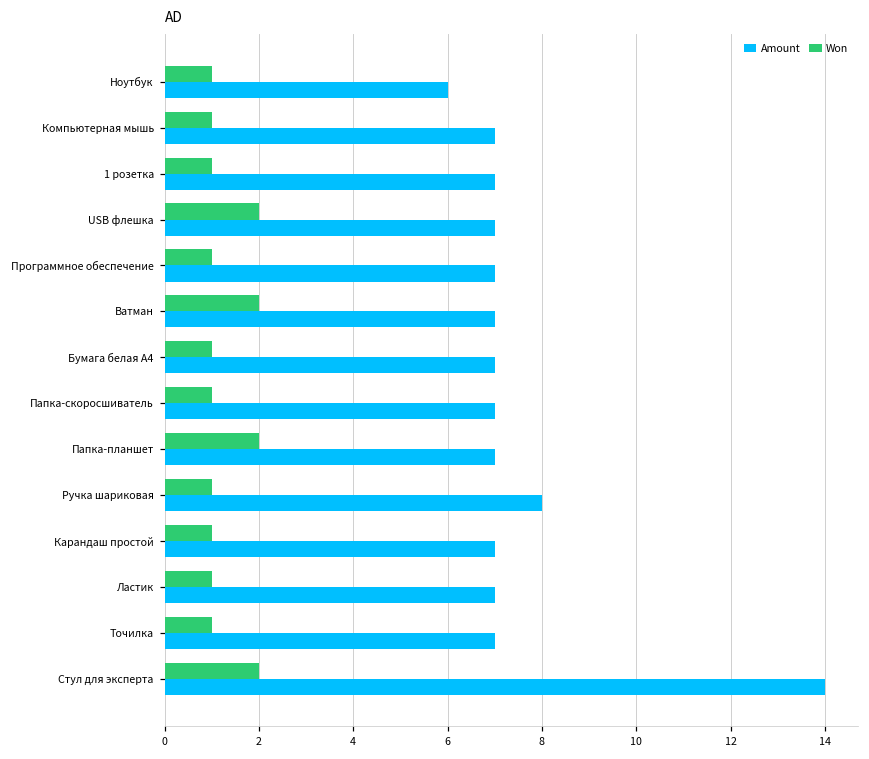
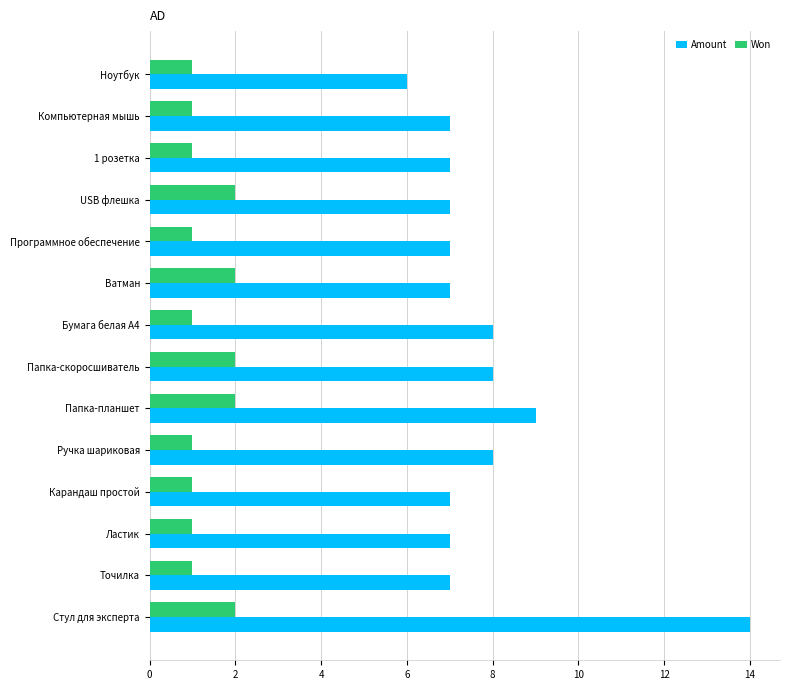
Amount, Бумага белая А4: 7 -> 8
Won, Папка-скоросшиватель: 1 -> 2
Amount, Папка-скоросшиватель: 7 -> 8
Amount, Папка-планшет: 7 -> 9
